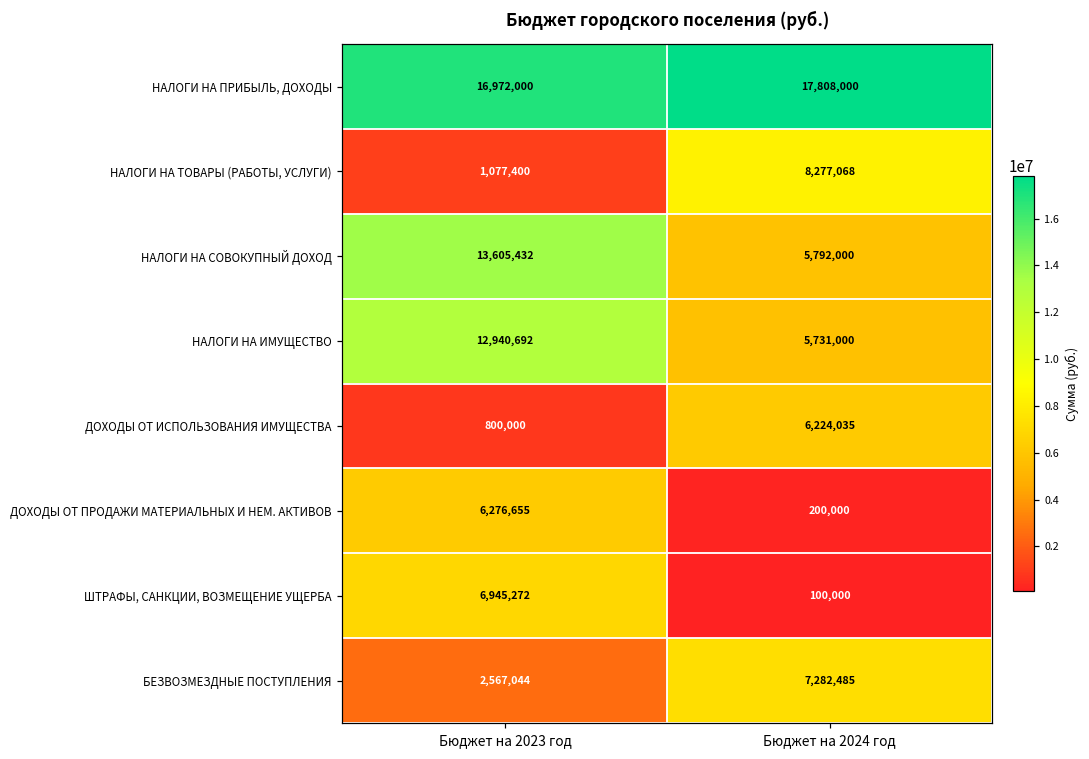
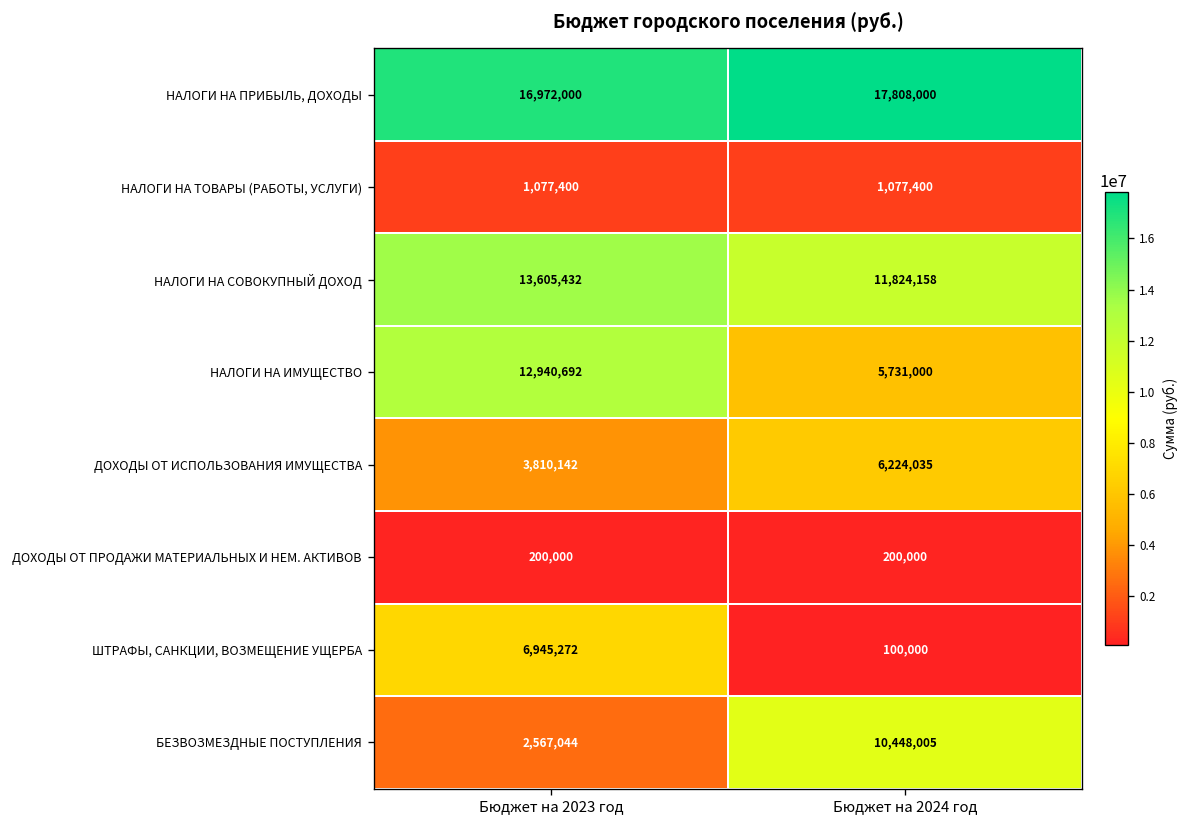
НАЛОГИ НА ТОВАРЫ (РАБОТЫ, УСЛУГИ), Бюджет на 2024 год: 8,277,068 -> 1,077,400
НАЛОГИ НА СОВОКУПНЫЙ ДОХОД, Бюджет на 2024 год: 5,792,000 -> 11,824,158
ДОХОДЫ ОТ ИСПОЛЬЗОВАНИЯ ИМУЩЕСТВА, Бюджет на 2023 год: 800,000 -> 3,810,142
ДОХОДЫ ОТ ПРОДАЖИ МАТЕРИАЛЬНЫХ И НЕМ. АКТИВОВ, Бюджет на 2023 год: 6,276,655 -> 200,000
БЕЗВОЗМЕЗДНЫЕ ПОСТУПЛЕНИЯ, Бюджет на 2024 год: 7,282,485 -> 10,448,005
